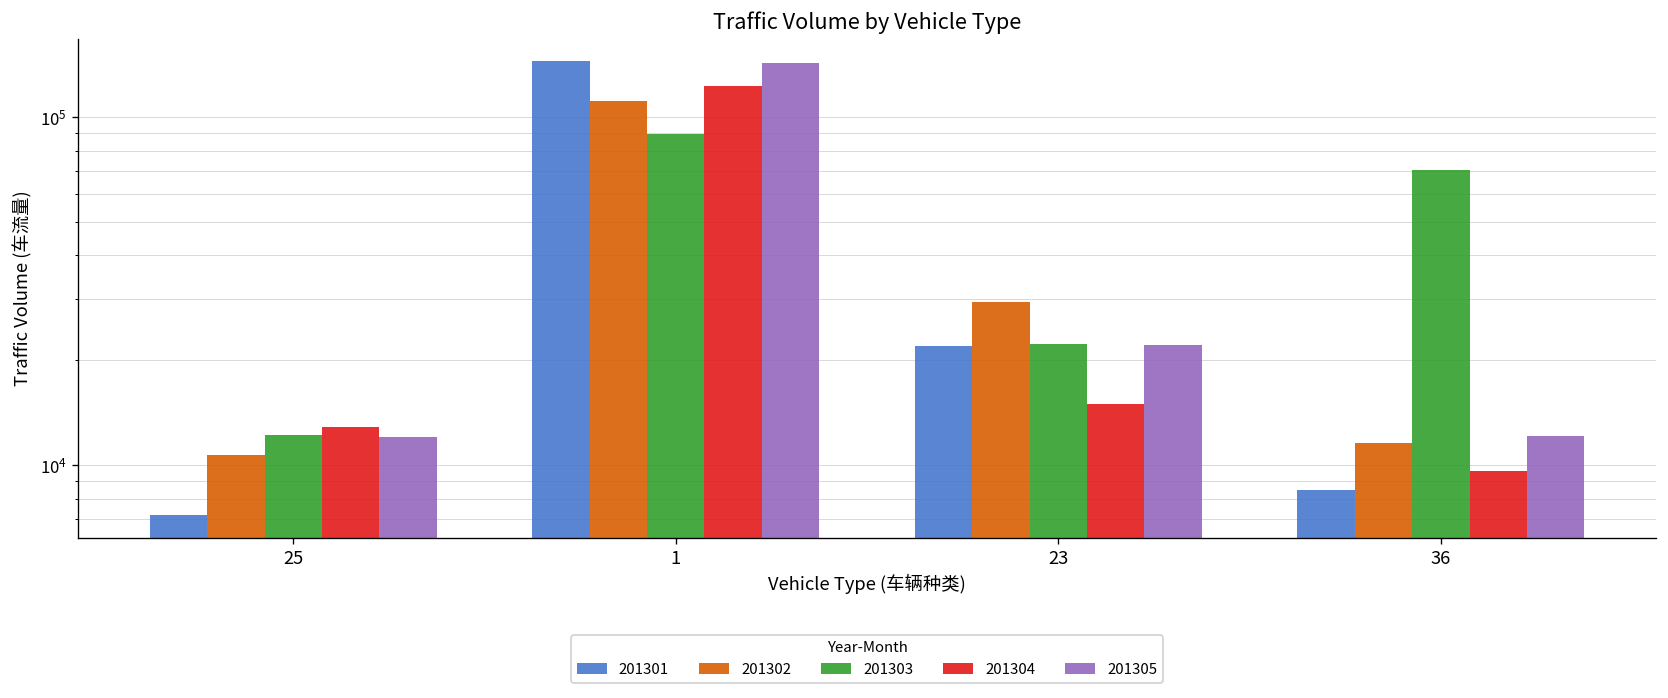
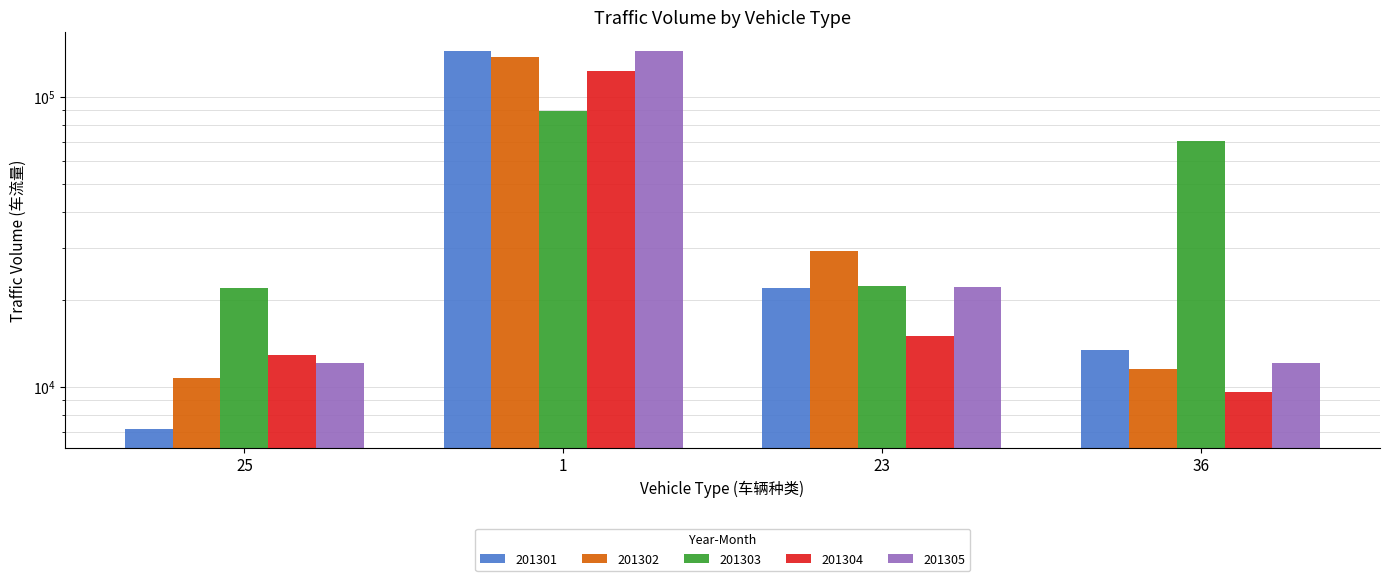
201303, 25: 12200 -> 22000
201302, 1: 111000 -> 140000
201301, 36: 8500 -> 13000
